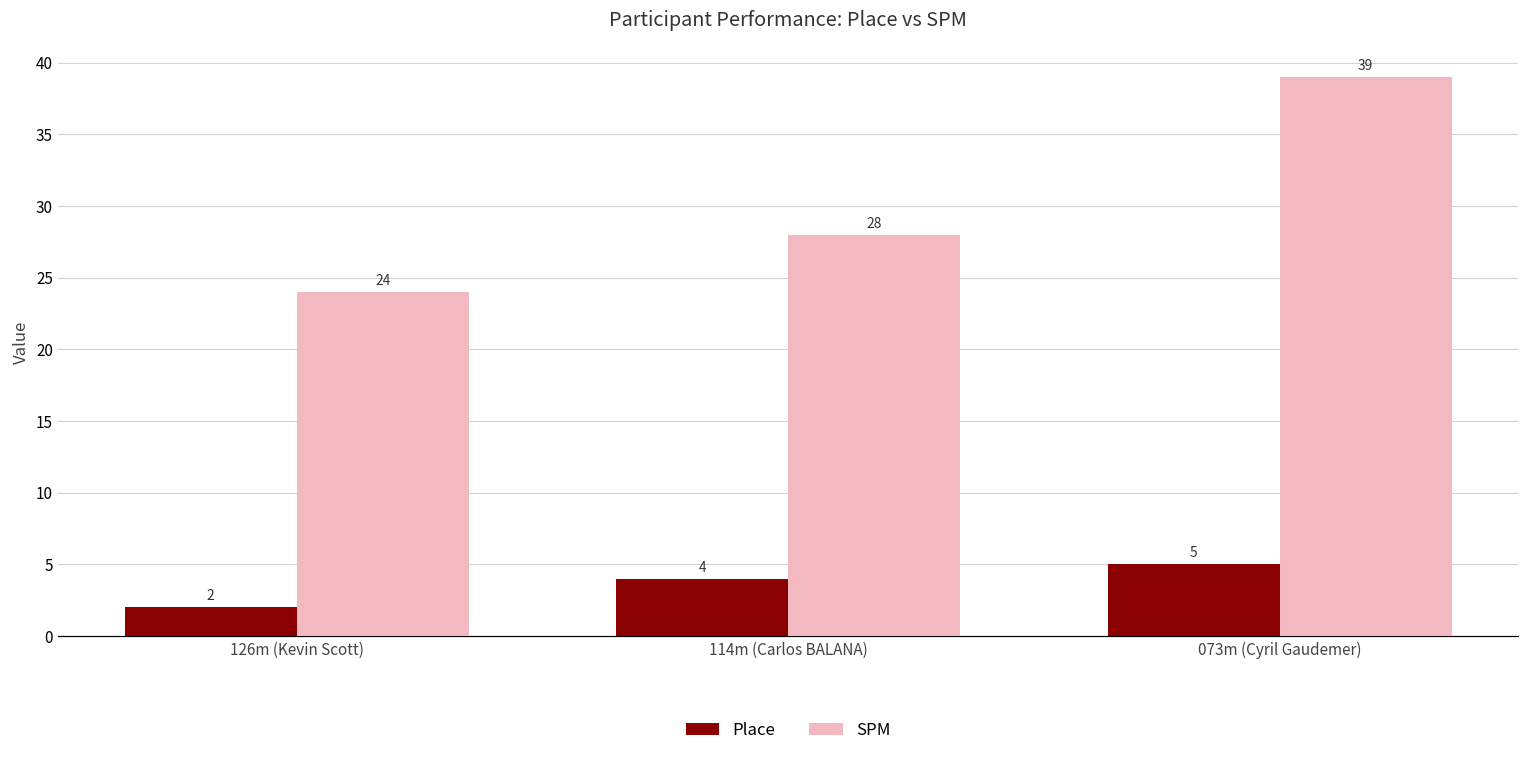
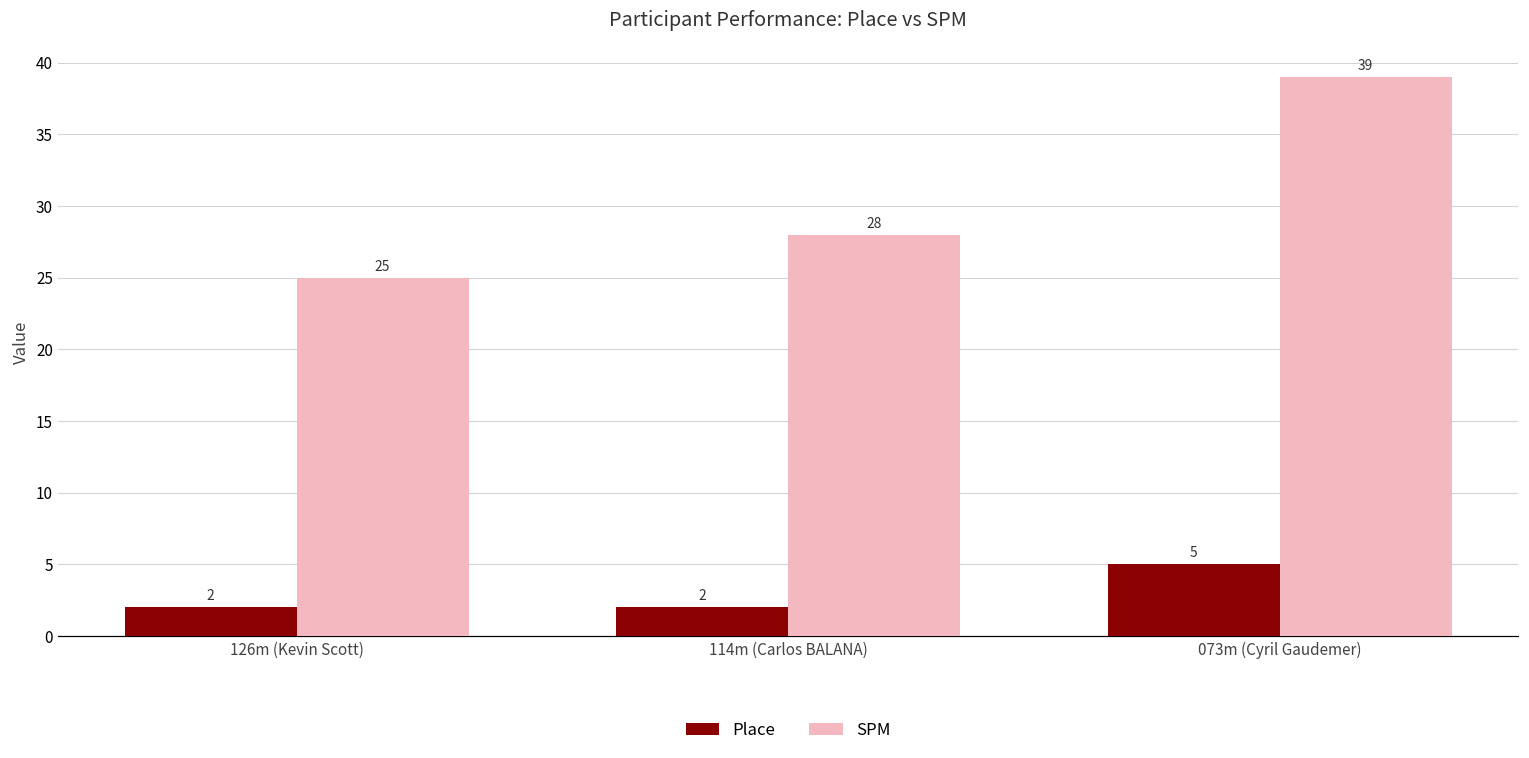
SPM, 126m (Kevin Scott): 24 -> 25
Place, 114m (Carlos BALANA): 4 -> 2
